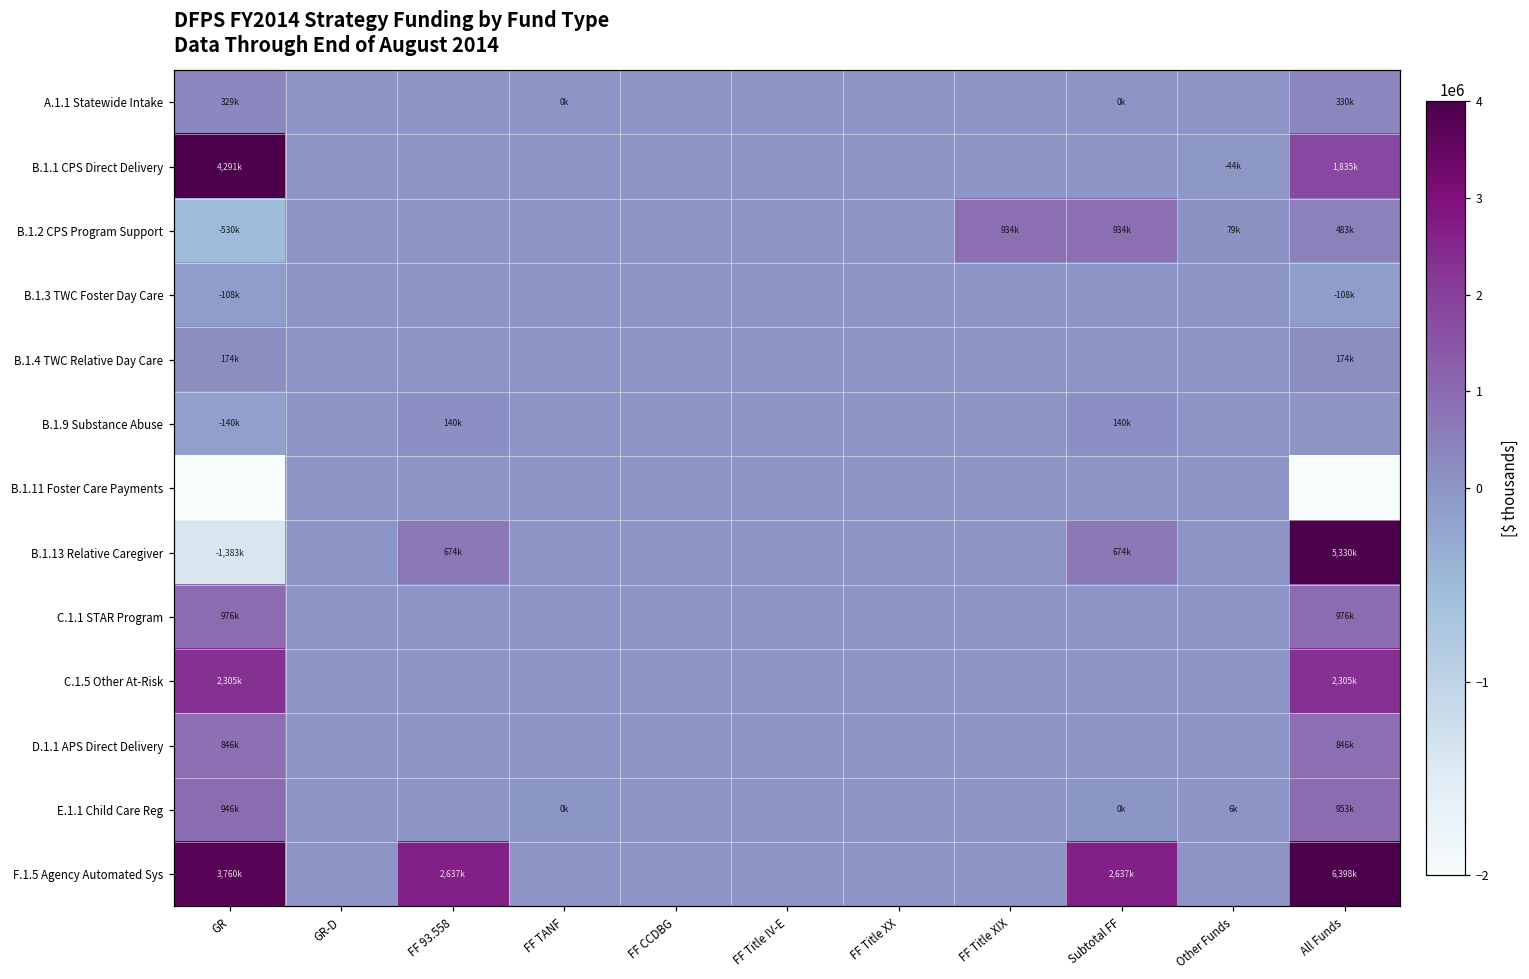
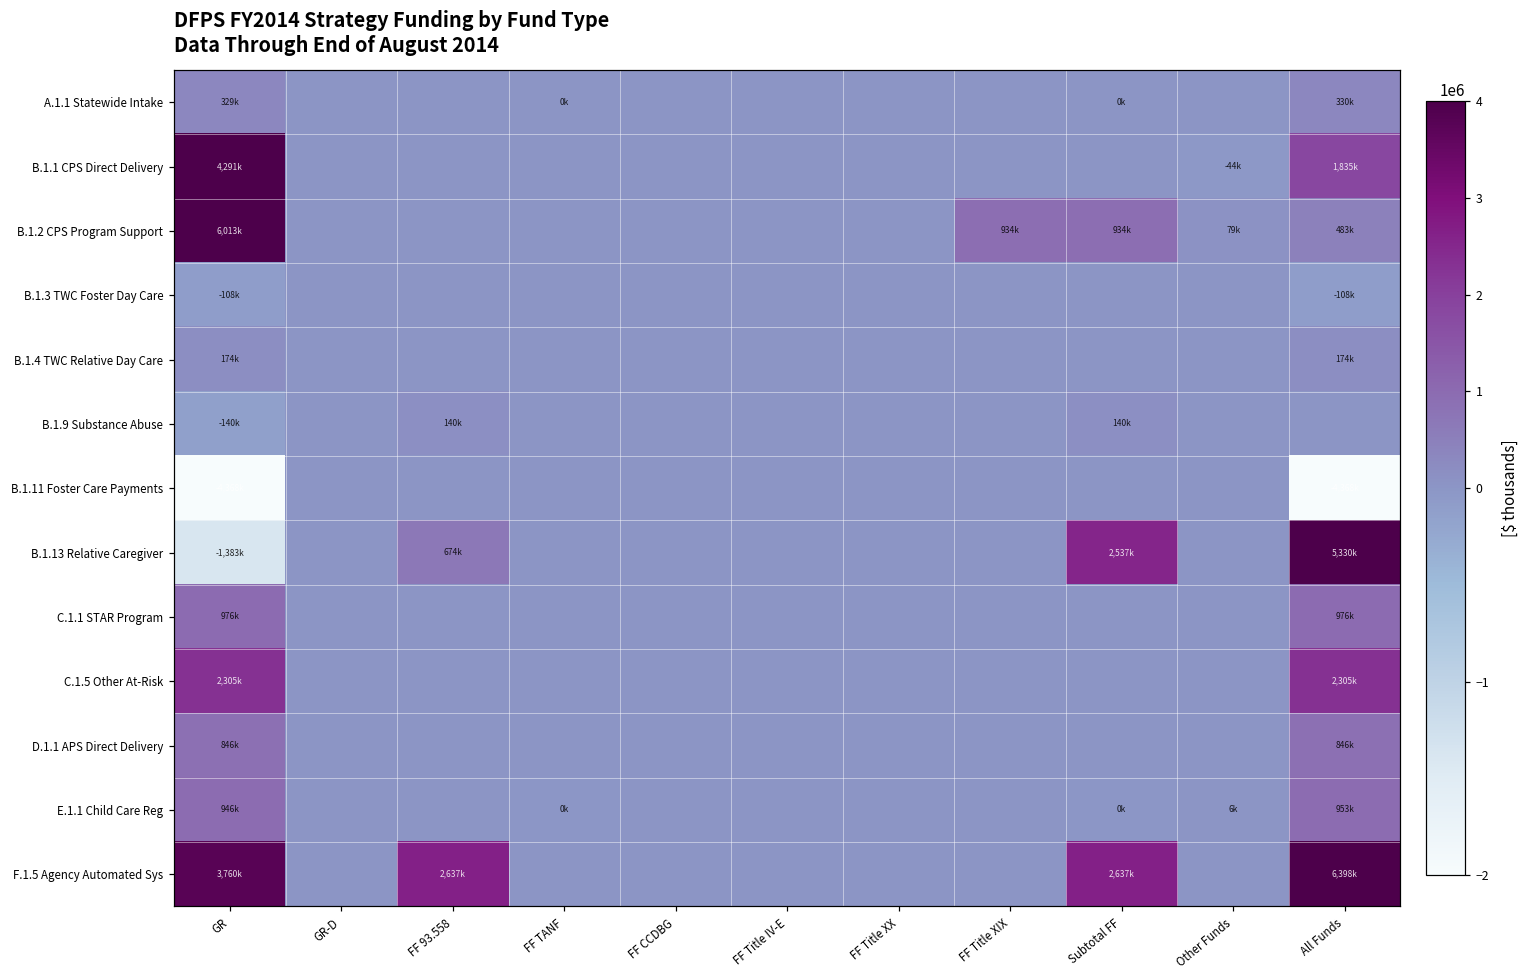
B.1.2 CPS Program Support, GR: -530k -> 6,013k
B.1.13 Relative Caregiver, Subtotal FF: 674k -> 2,537k
